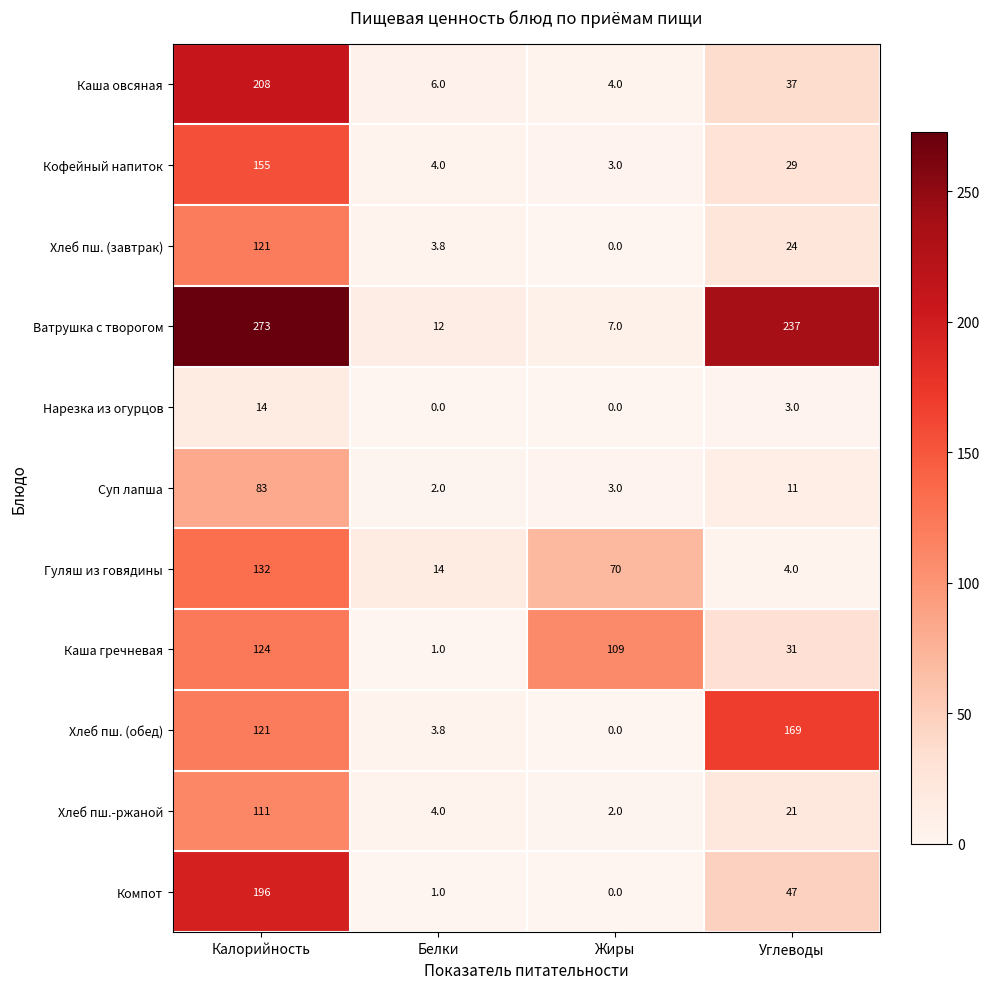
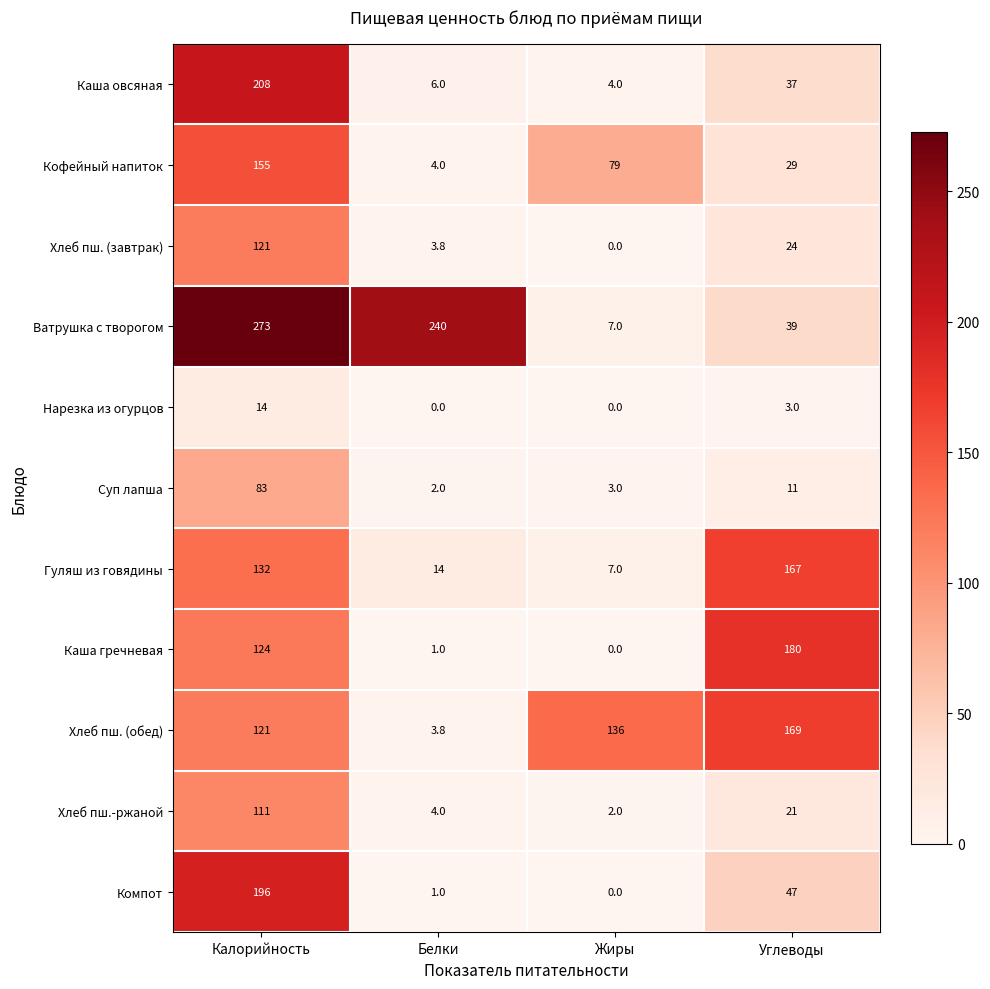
Кофейный напиток, Жиры: 3.0 -> 79
Ватрушка с творогом, Белки: 12 -> 240
Ватрушка с творогом, Углеводы: 237 -> 39
Гуляш из говядины, Жиры: 70 -> 7.0
Гуляш из говядины, Углеводы: 4.0 -> 167
Каша гречневая, Жиры: 109 -> 0.0
Каша гречневая, Углеводы: 31 -> 180
Хлеб пш. (обед), Жиры: 0.0 -> 136
